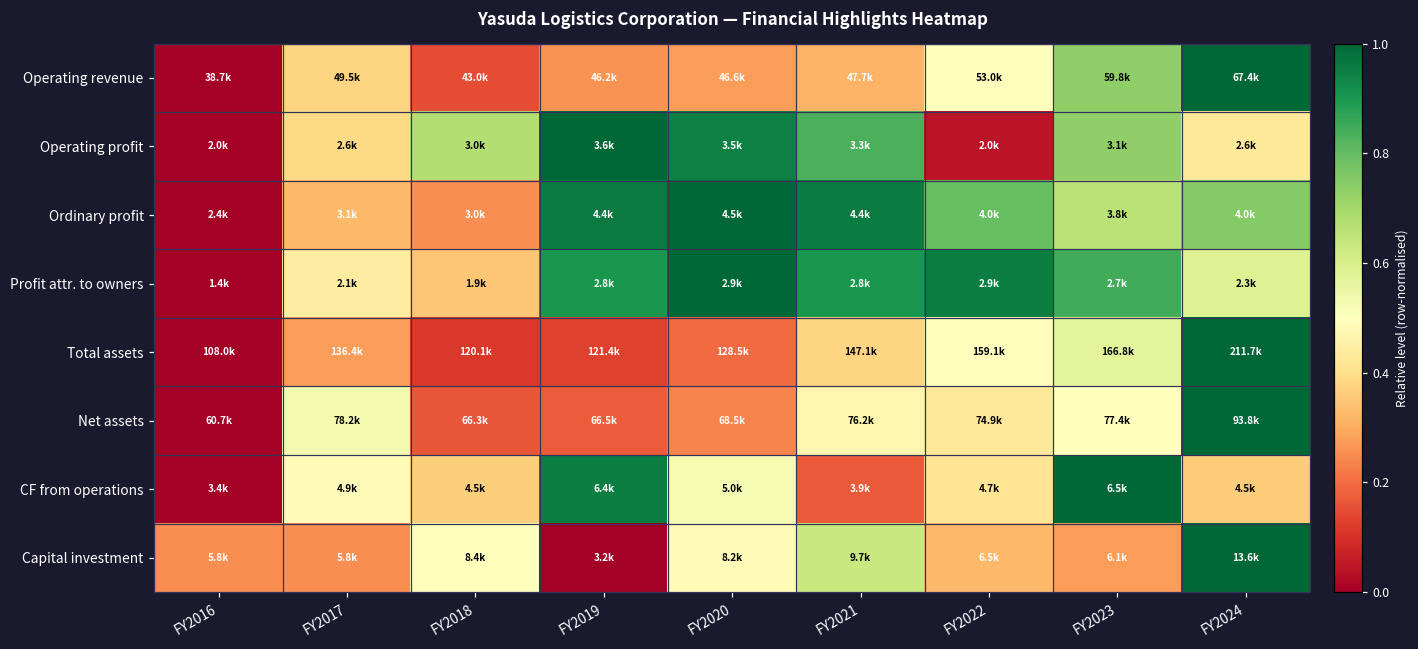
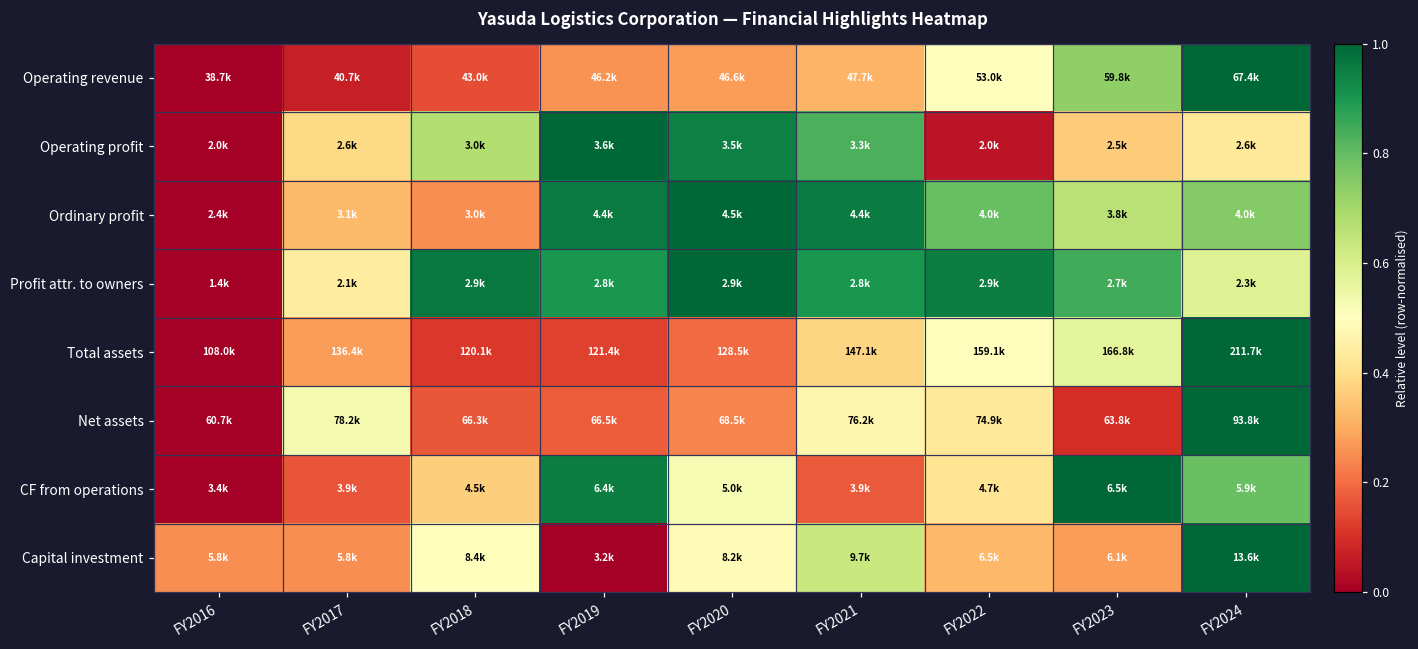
Operating revenue, FY2017: 49.5k -> 40.7k
Operating profit, FY2023: 3.1k -> 2.5k
Profit attr. to owners, FY2018: 1.9k -> 2.9k
Net assets, FY2023: 77.4k -> 63.8k
CF from operations, FY2017: 4.9k -> 3.9k
CF from operations, FY2024: 4.5k -> 5.9k
